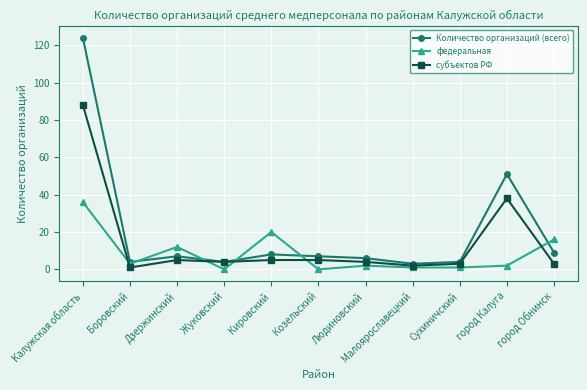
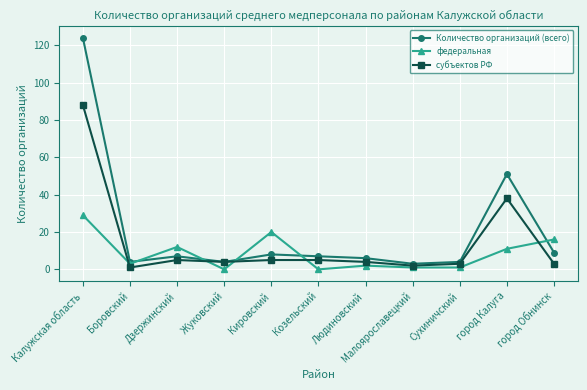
федеральная, Калужская область: 36 -> 29
федеральная, город Калуга: 2 -> 11
